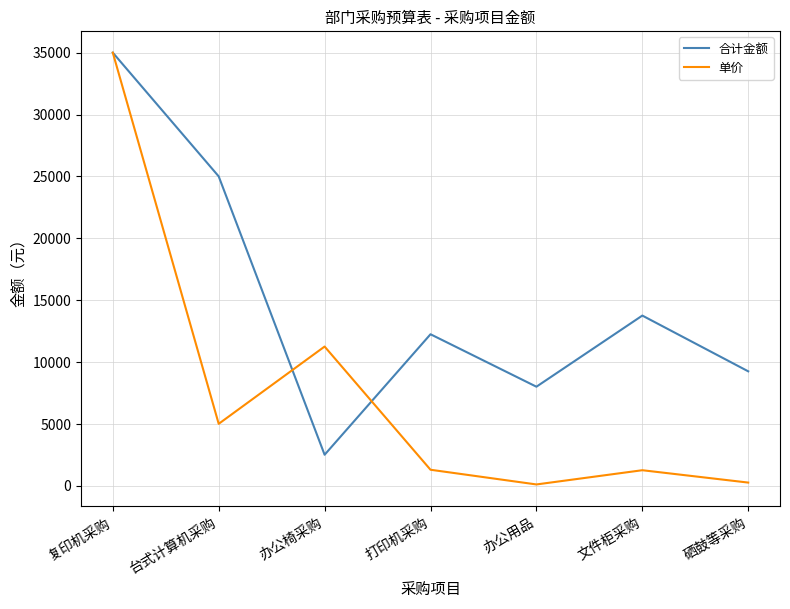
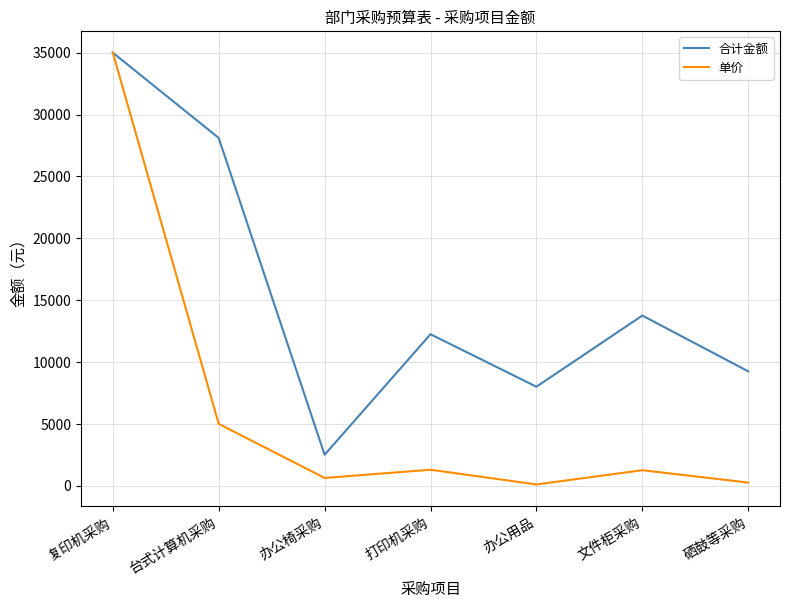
合计金额, 台式计算机采购: 25000 -> 28100
单价, 办公椅采购: 11200 -> 600
